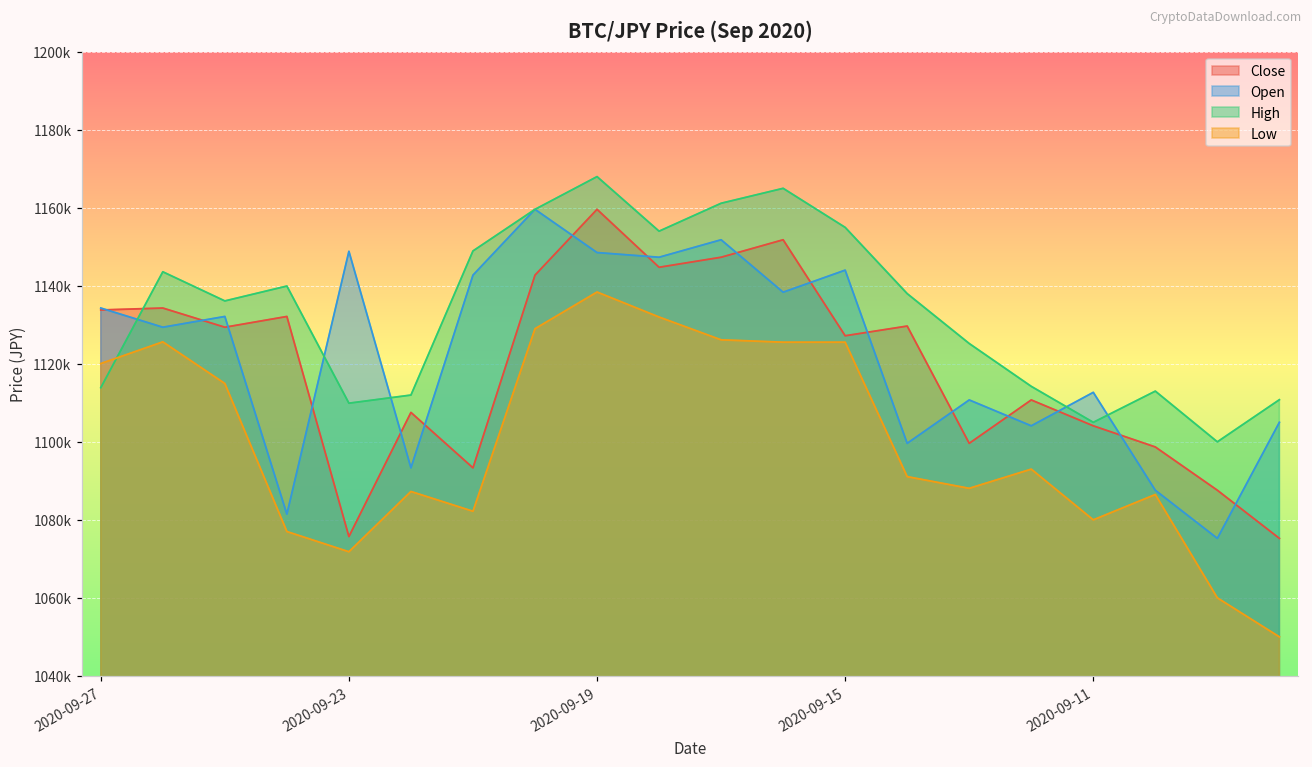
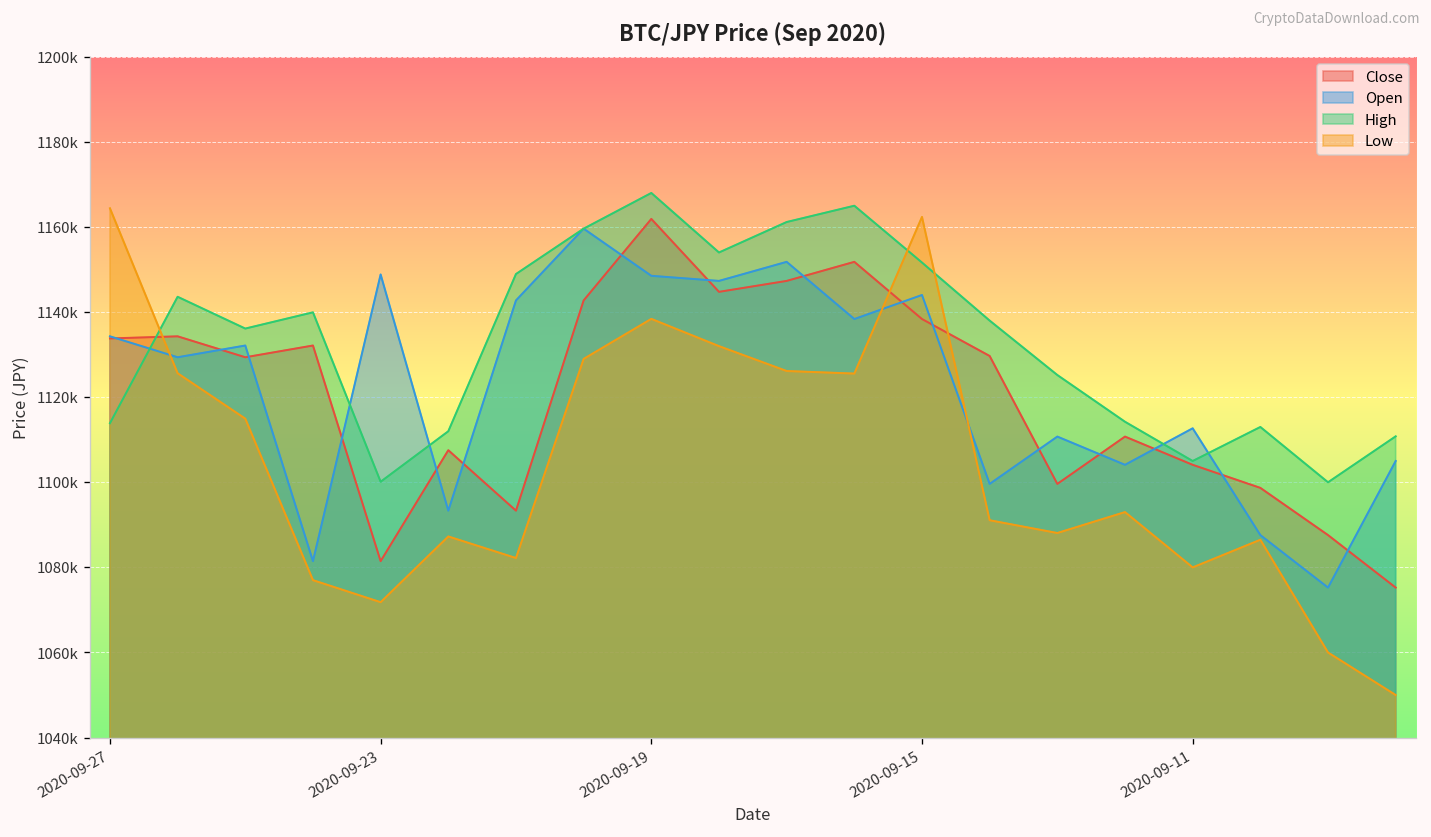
Low, 2020-09-27: 1120000 -> 1164000
Close, 2020-09-23: 1076000 -> 1081000
High, 2020-09-23: 1110000 -> 1100000
Close, 2020-09-19: 1160000 -> 1162000
Close, 2020-09-15: 1127000 -> 1138000
High, 2020-09-15: 1155000 -> 1152000
Low, 2020-09-15: 1126000 -> 1162000
